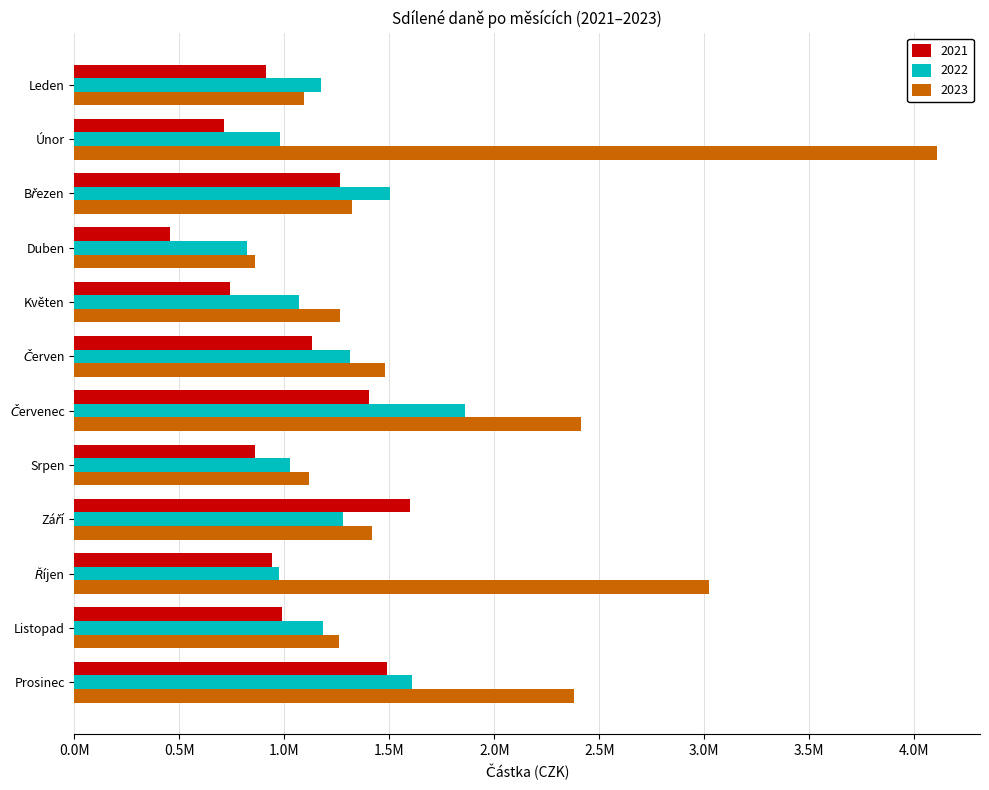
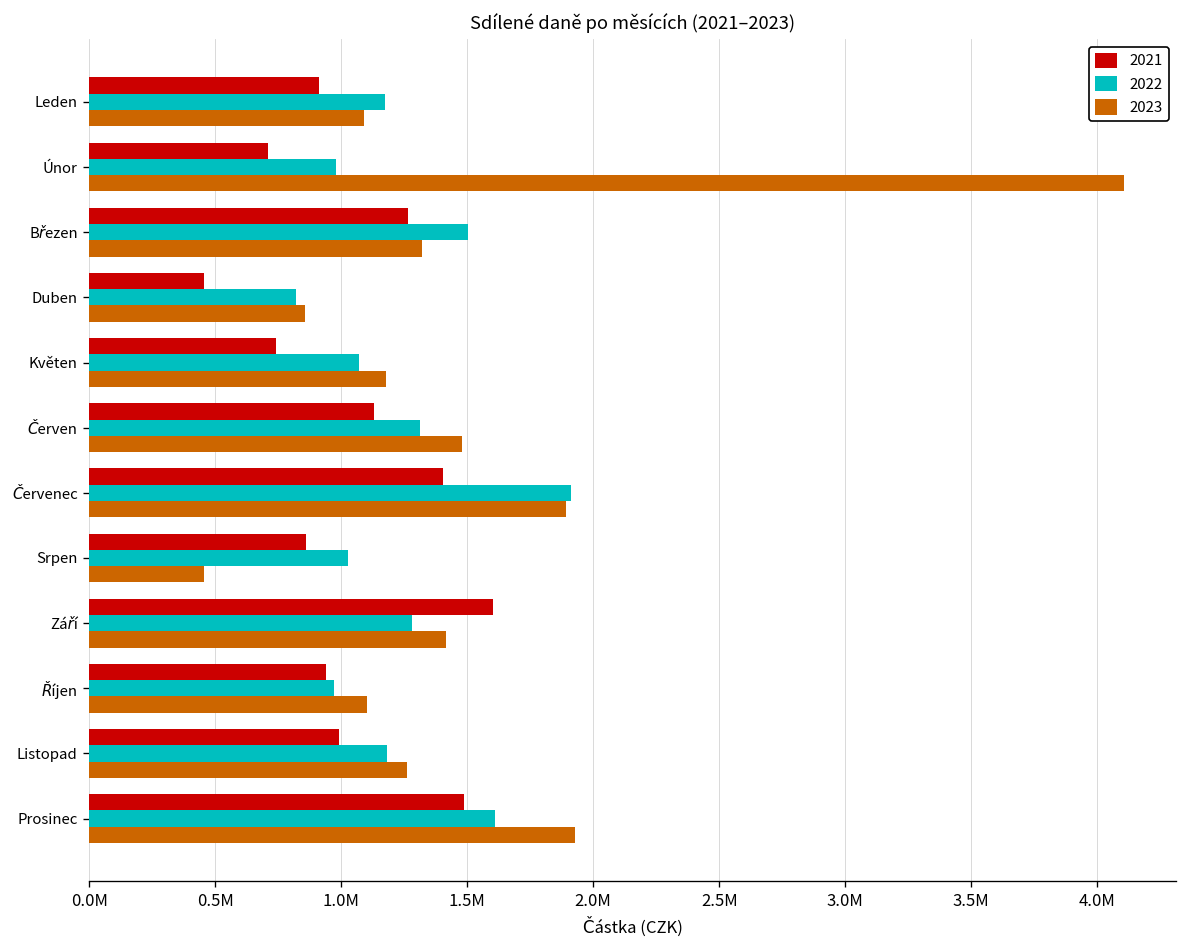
2023, Květen: 1260000 -> 1180000
2022, Červenec: 1860000 -> 1910000
2023, Červenec: 2410000 -> 1890000
2023, Srpen: 1120000 -> 450000
2023, Říjen: 3020000 -> 1100000
2023, Prosinec: 2380000 -> 1930000
